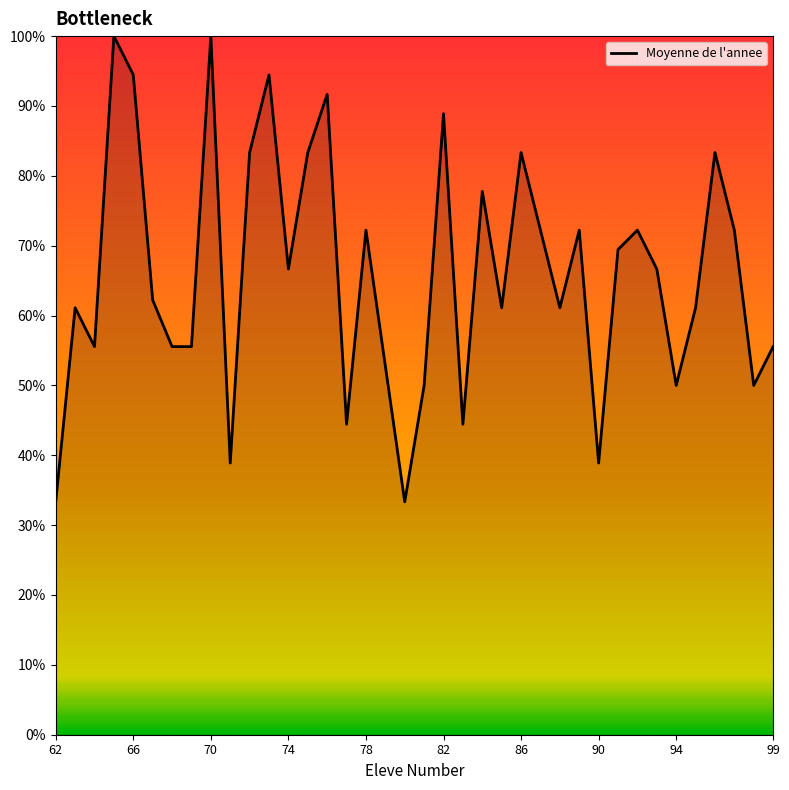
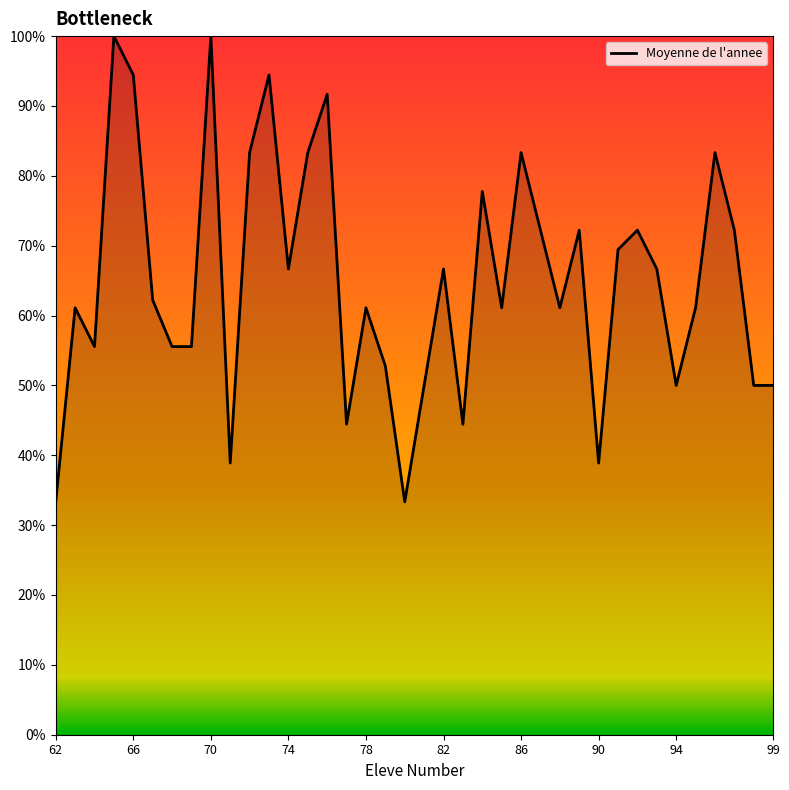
78: 72% -> 61%
82: 89% -> 67%
99: 56% -> 50%
